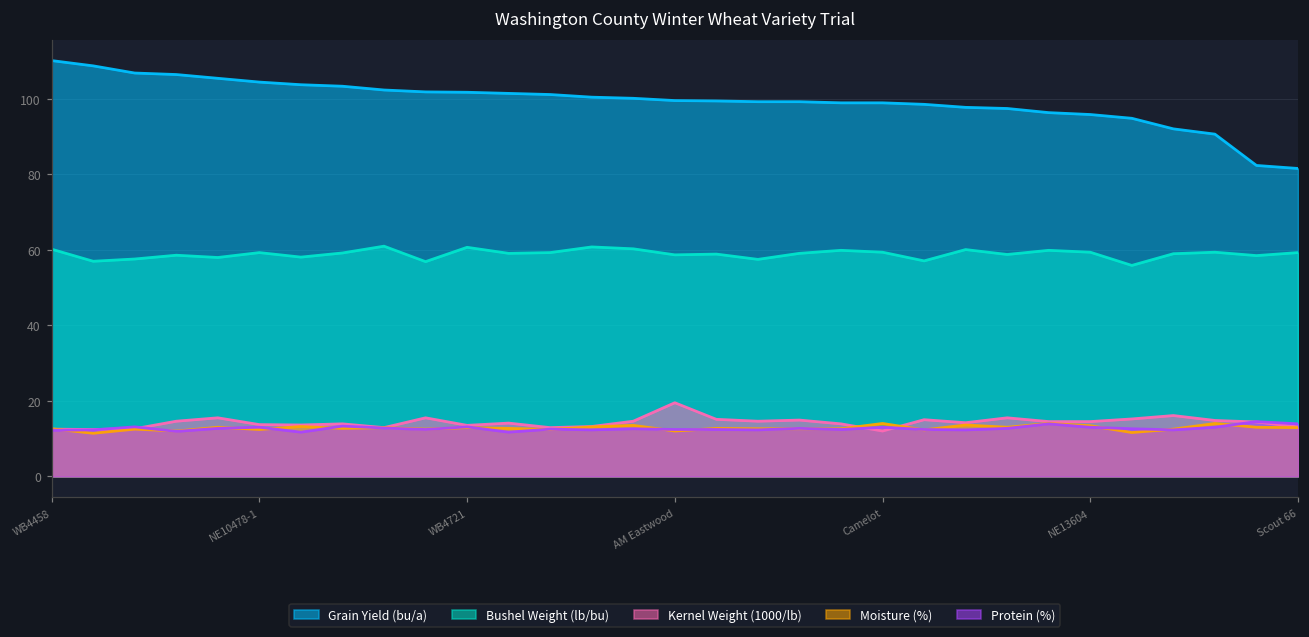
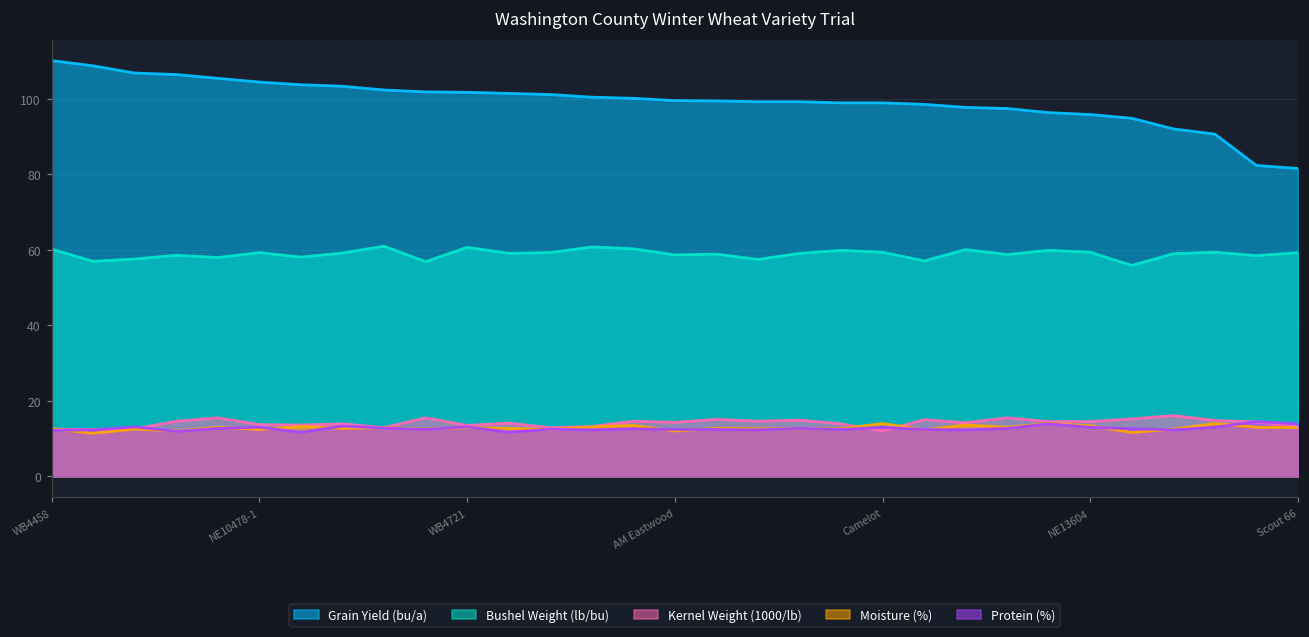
Kernel Weight (1000/lb), AM Eastwood: 20 -> 14
